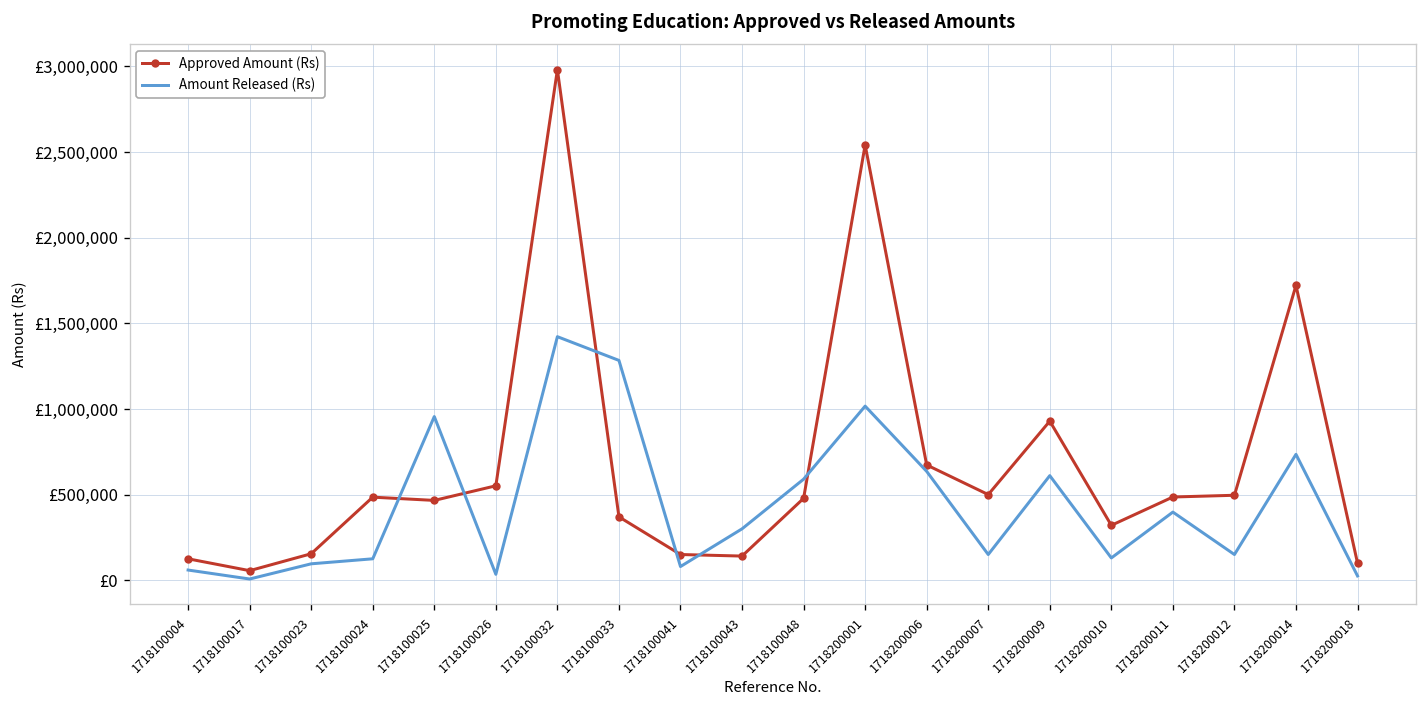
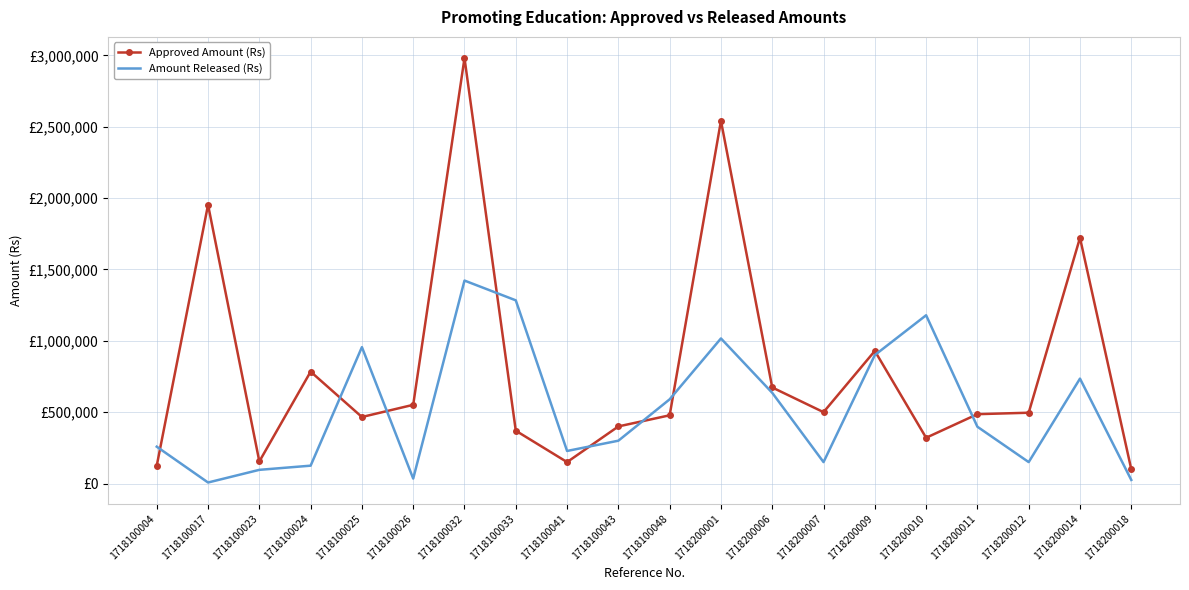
Amount Released (Rs), 1718100004: £60,000 -> £260,000
Approved Amount (Rs), 1718100017: £60,000 -> £1,950,000
Approved Amount (Rs), 1718100024: £490,000 -> £780,000
Amount Released (Rs), 1718100041: £80,000 -> £230,000
Approved Amount (Rs), 1718100043: £140,000 -> £400,000
Amount Released (Rs), 1718200009: £610,000 -> £900,000
Amount Released (Rs), 1718200010: £130,000 -> £1,180,000
